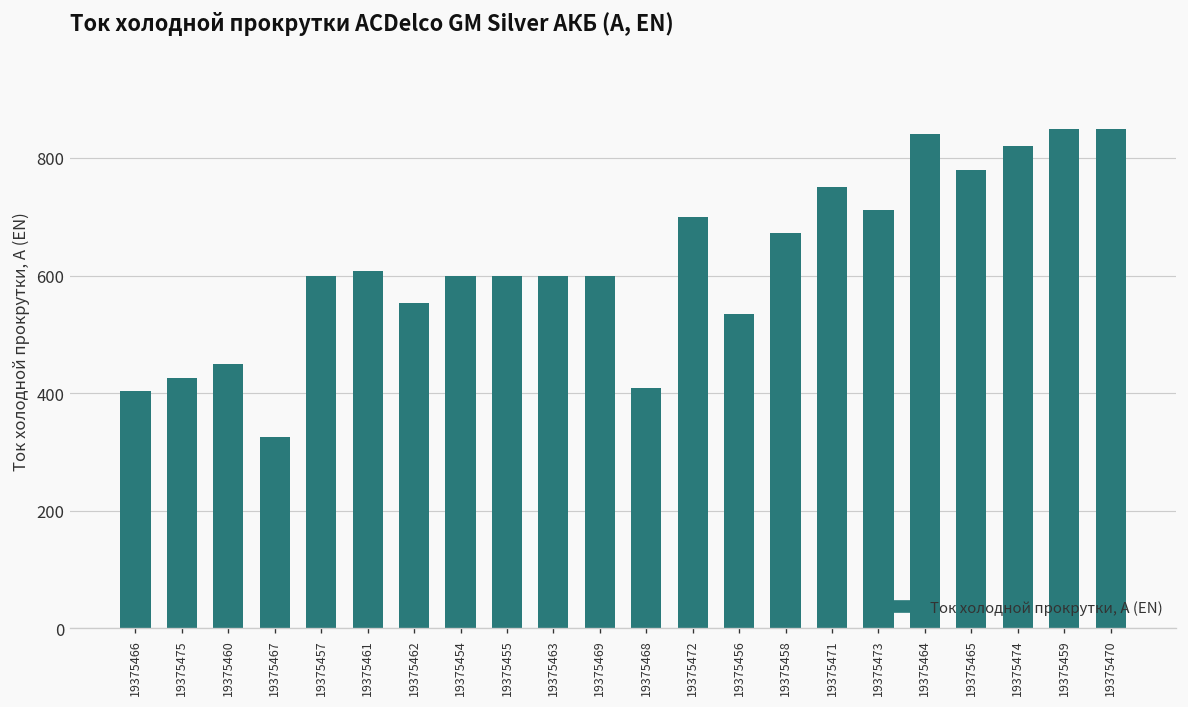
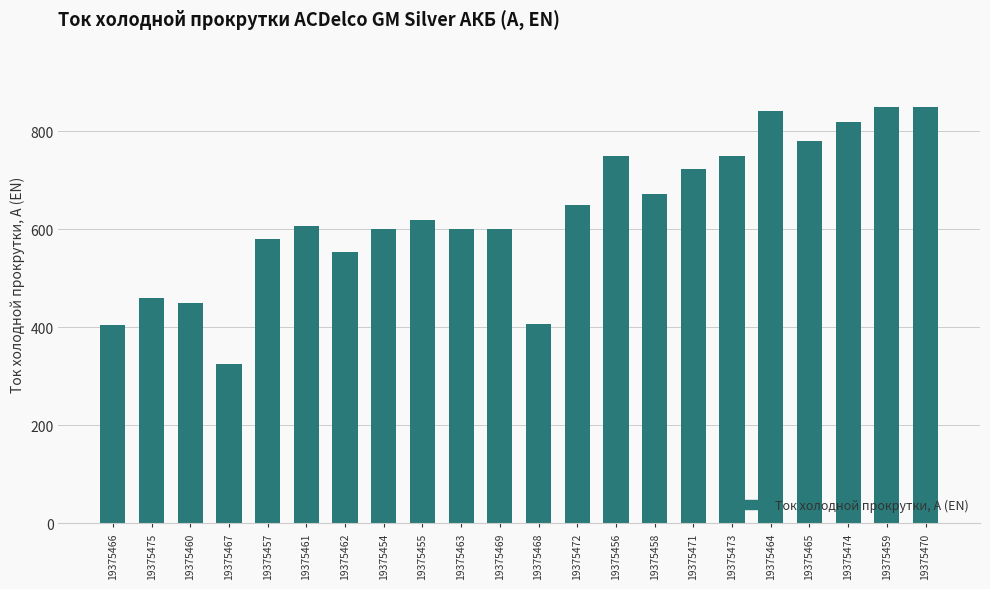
19375475: 430 -> 460
19375457: 600 -> 580
19375455: 600 -> 620
19375472: 700 -> 650
19375456: 540 -> 750
19375471: 750 -> 720
19375473: 710 -> 750
